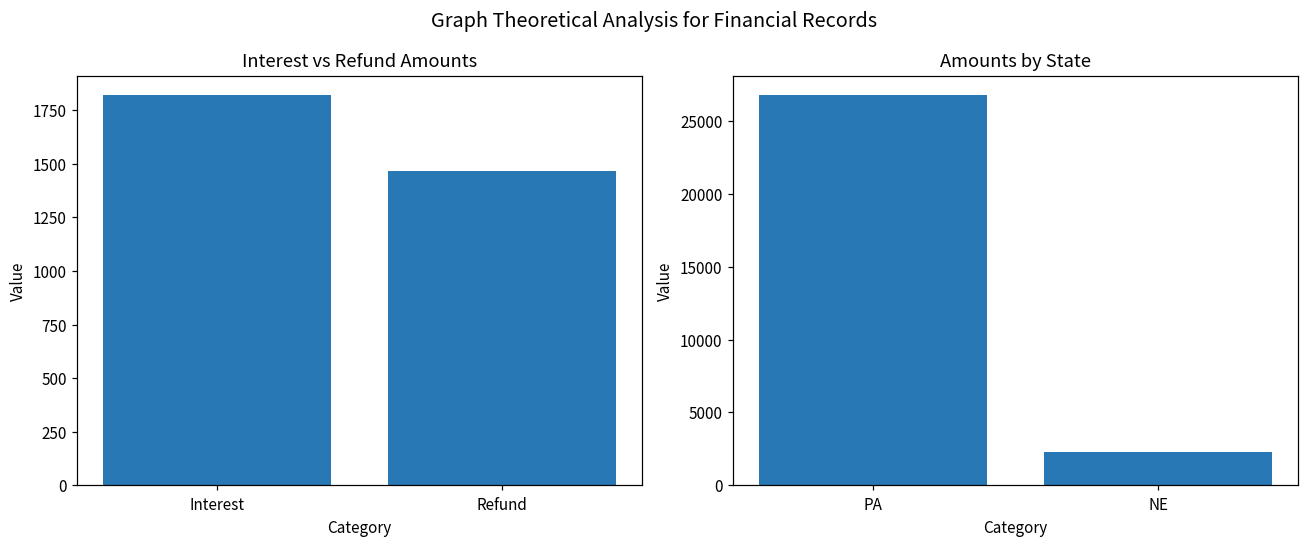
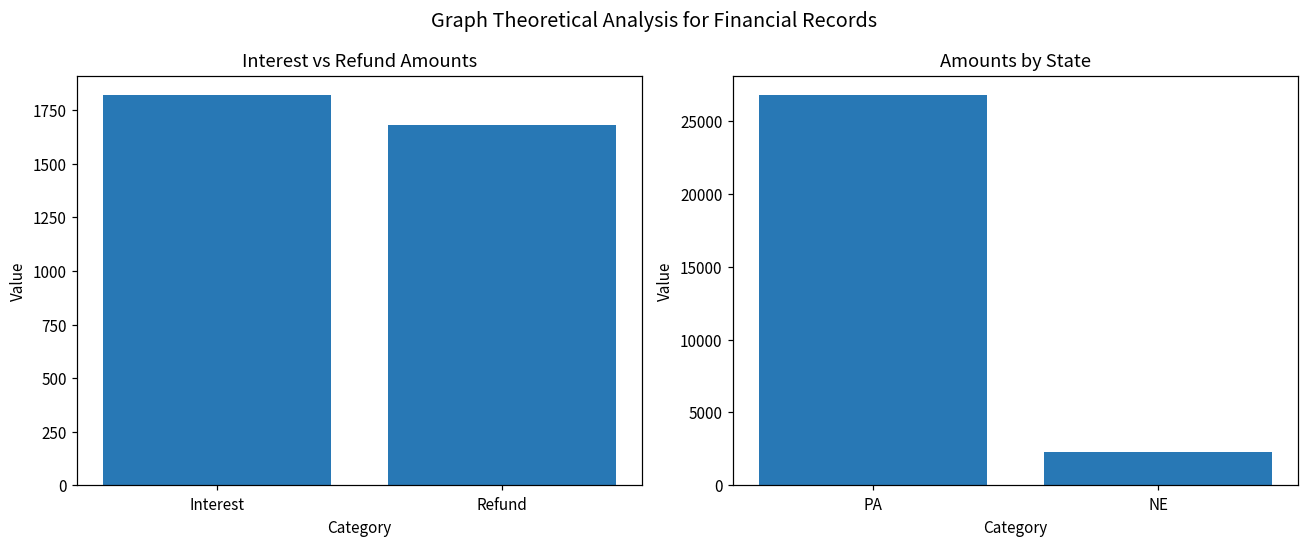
Interest vs Refund Amounts, Refund: 1470 -> 1680
